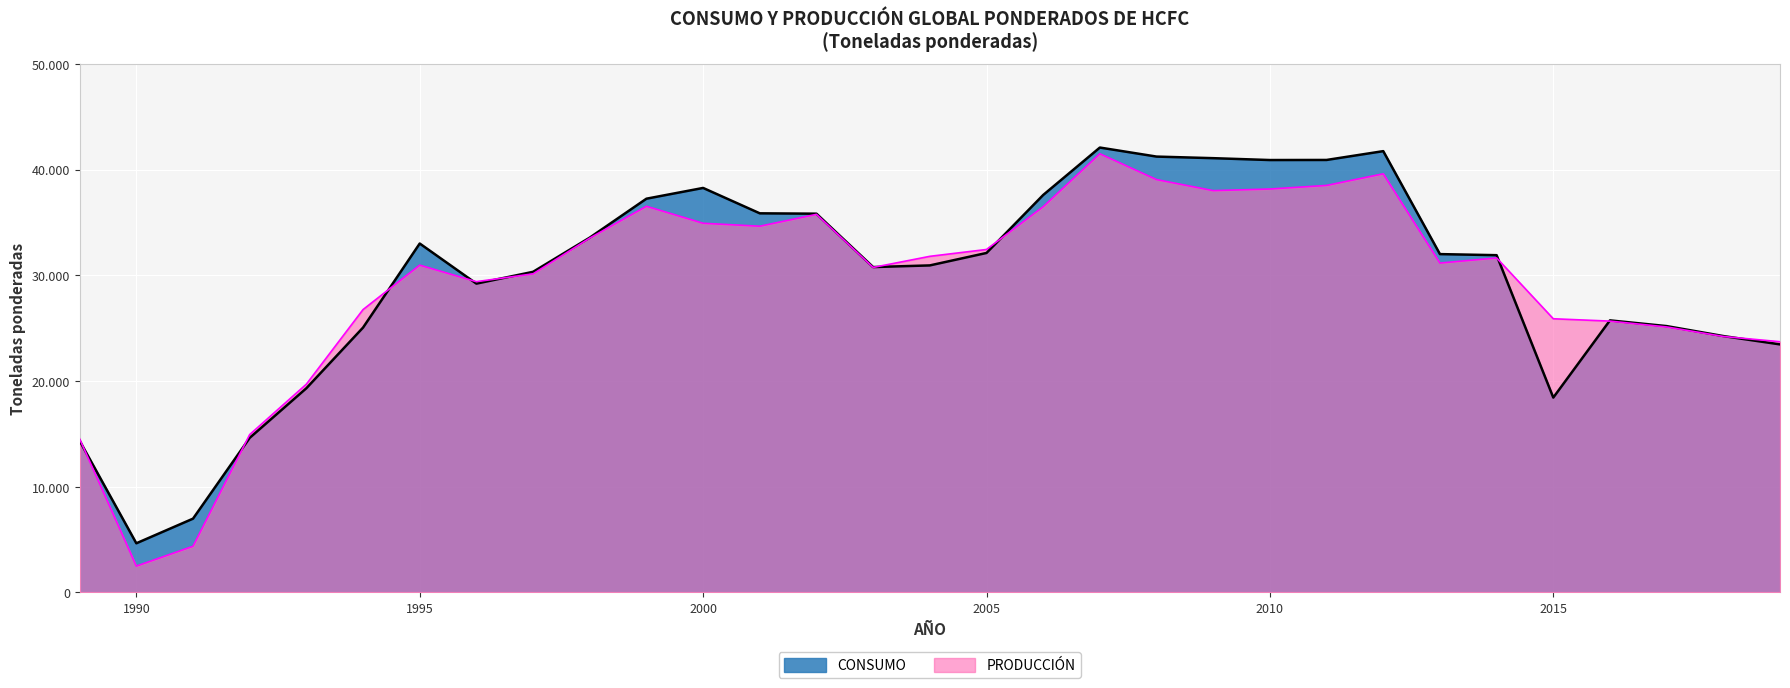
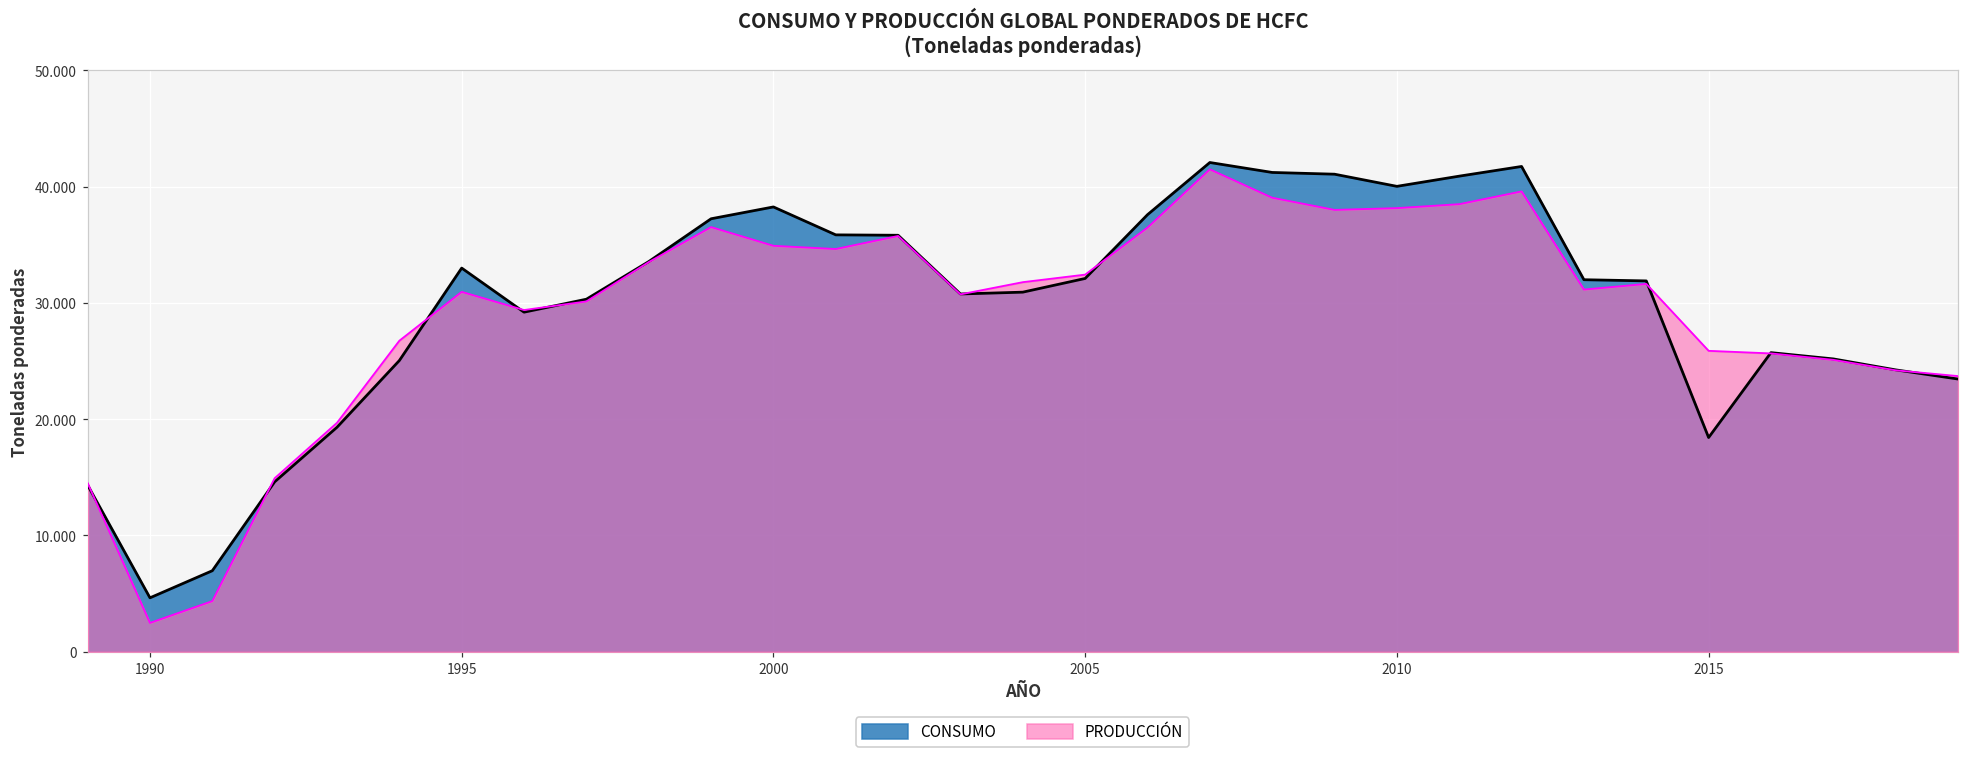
CONSUMO, 2010: 40.9 -> 40.0
